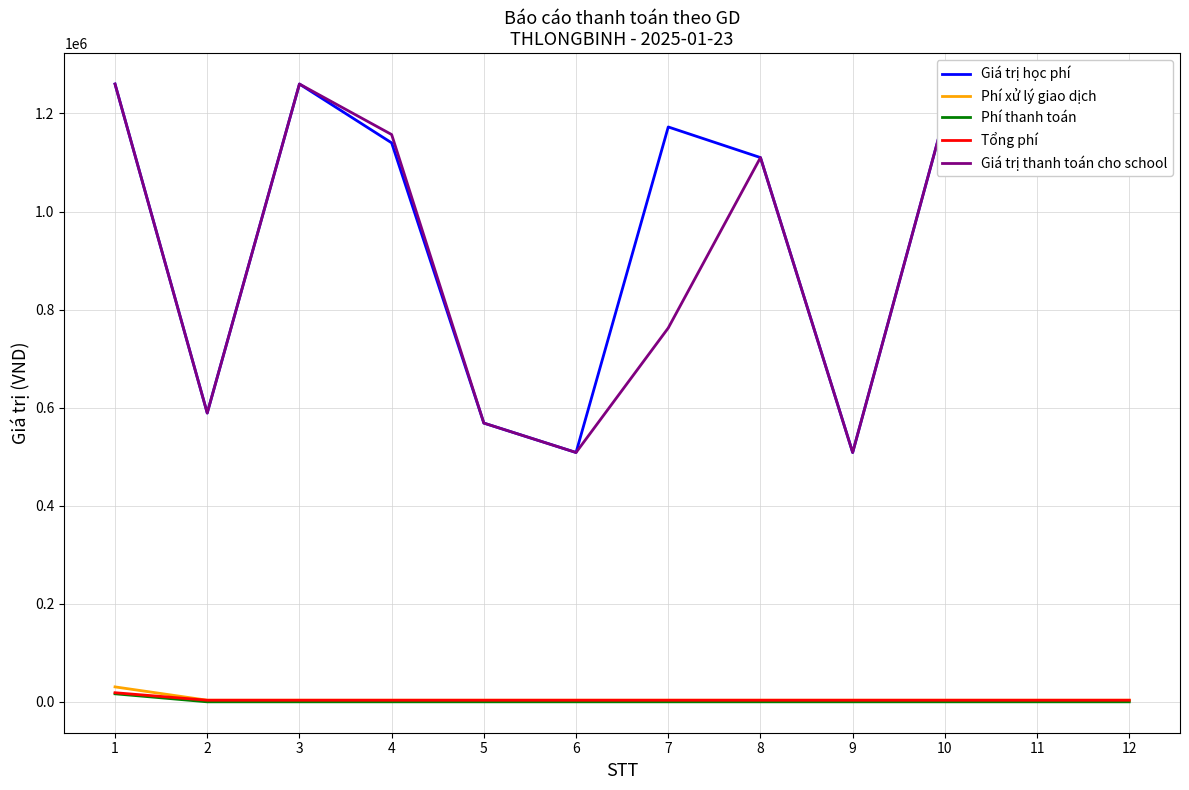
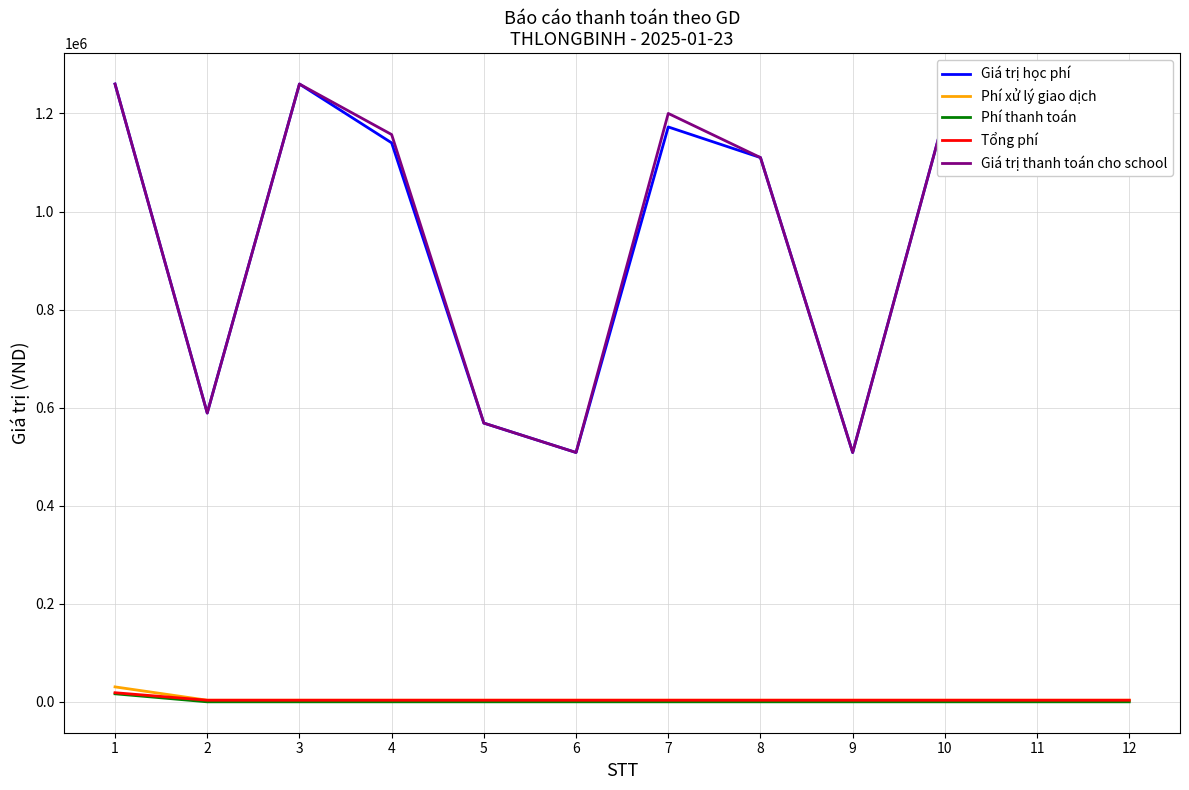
Giá trị thanh toán cho school, 7: 760000 -> 1200000
